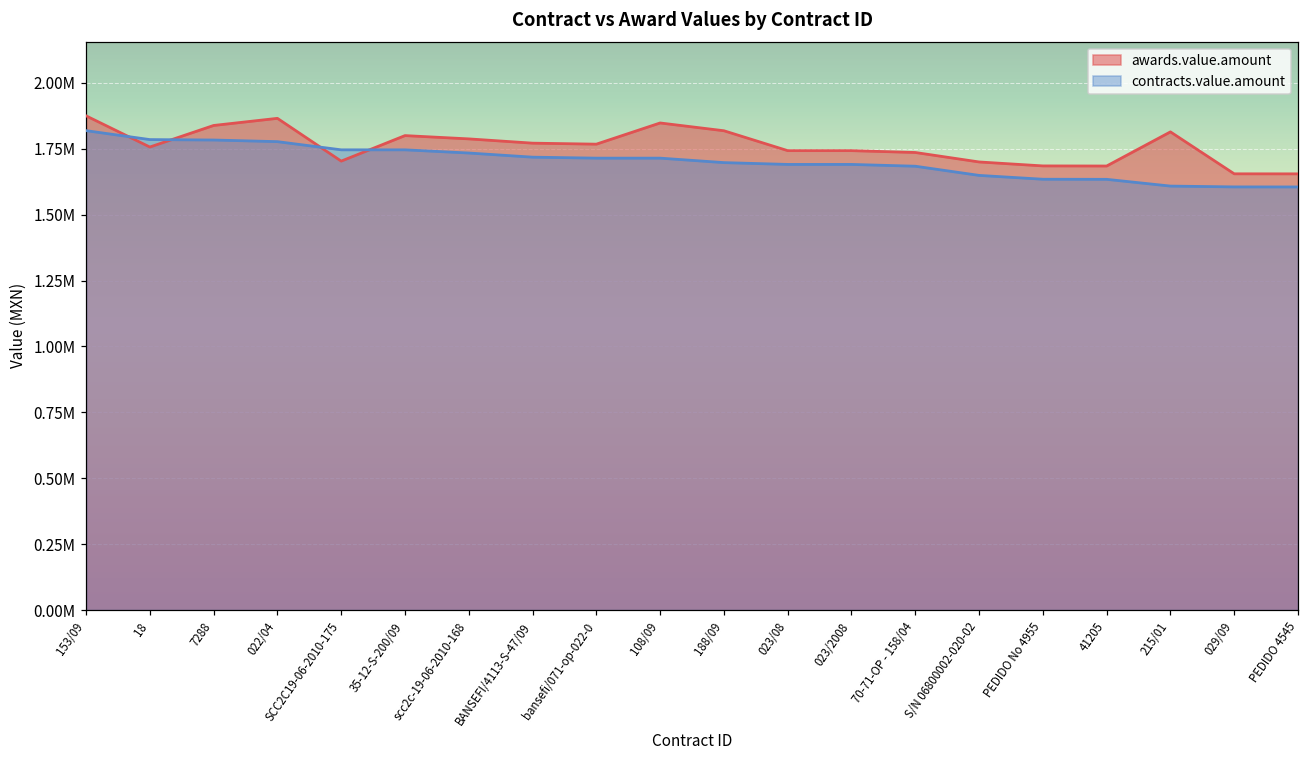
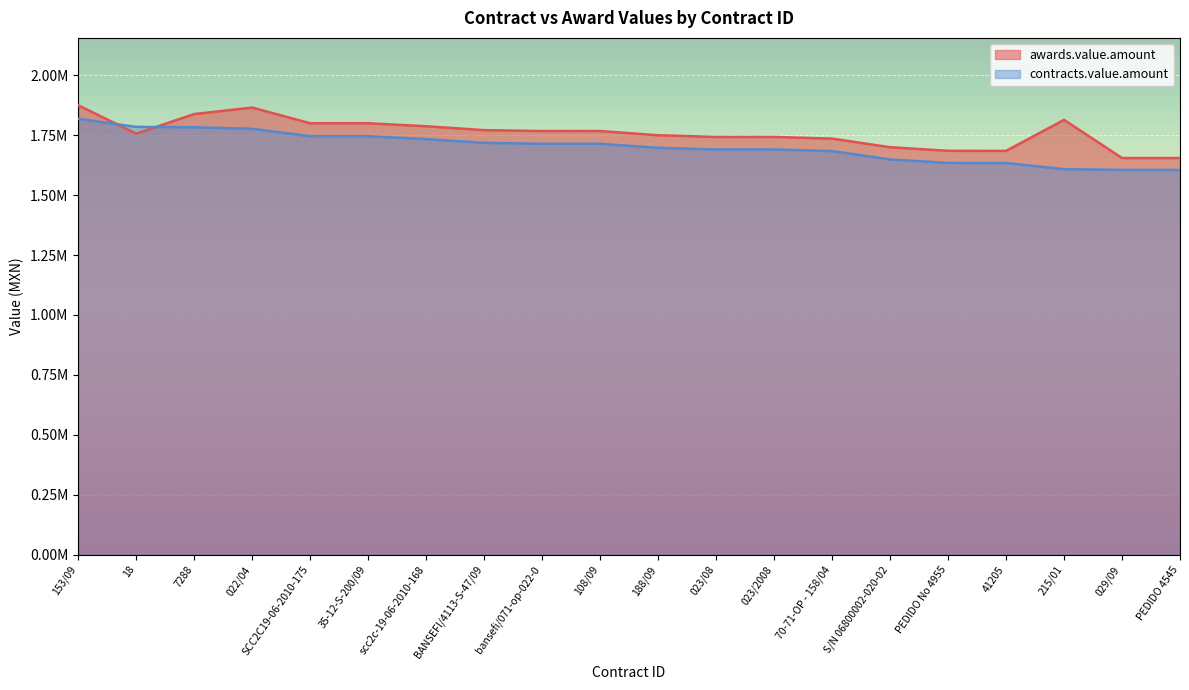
awards.value.amount, SCC2C19-06-2010-175: 1700000 -> 1800000
awards.value.amount, 108/09: 1850000 -> 1770000
awards.value.amount, 188/09: 1820000 -> 1750000
